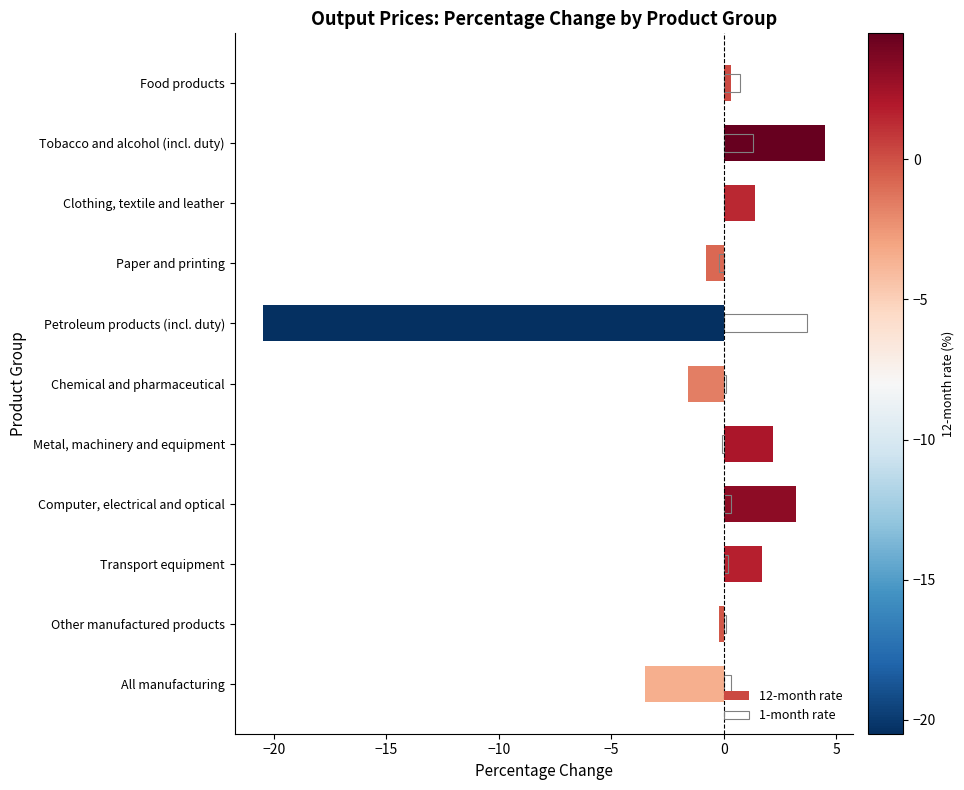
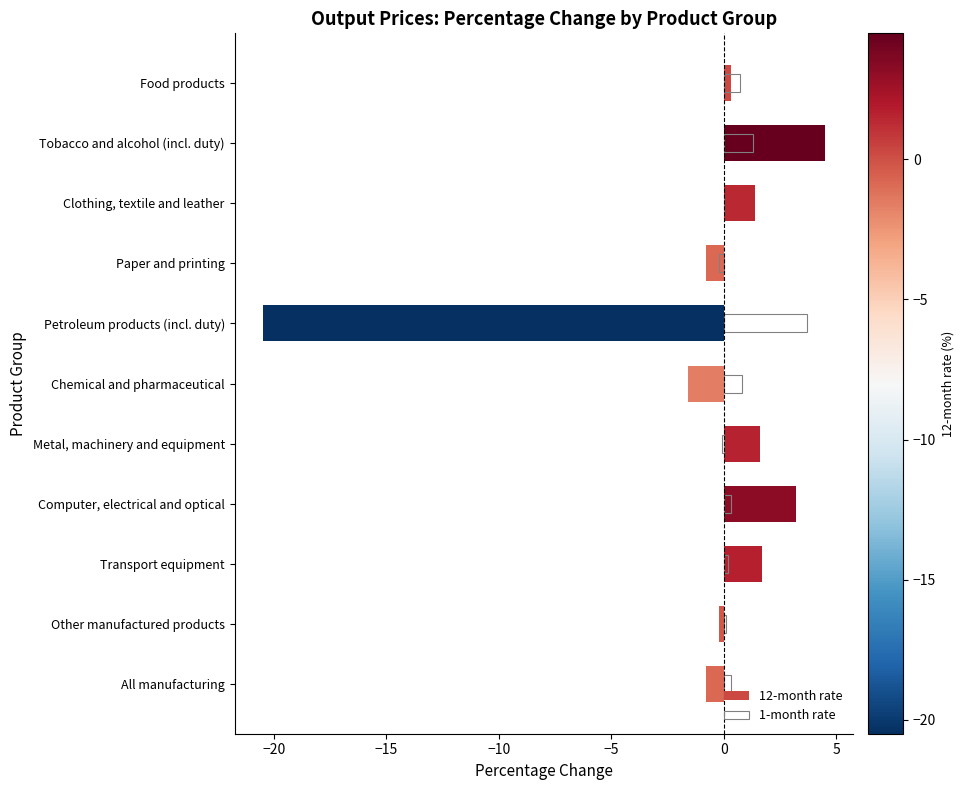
1-month rate, Chemical and pharmaceutical: 0.1 -> 0.8
12-month rate, Metal, machinery and equipment: 2.2 -> 1.6
12-month rate, All manufacturing: -3.5 -> -0.8
